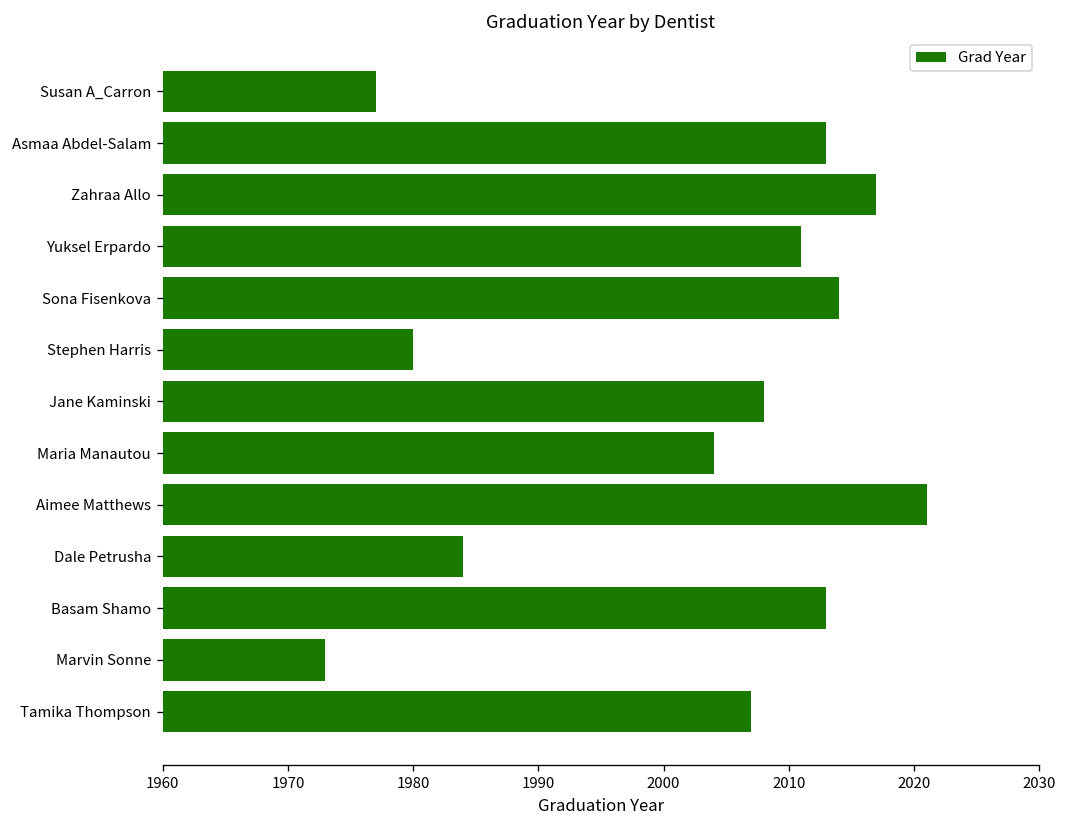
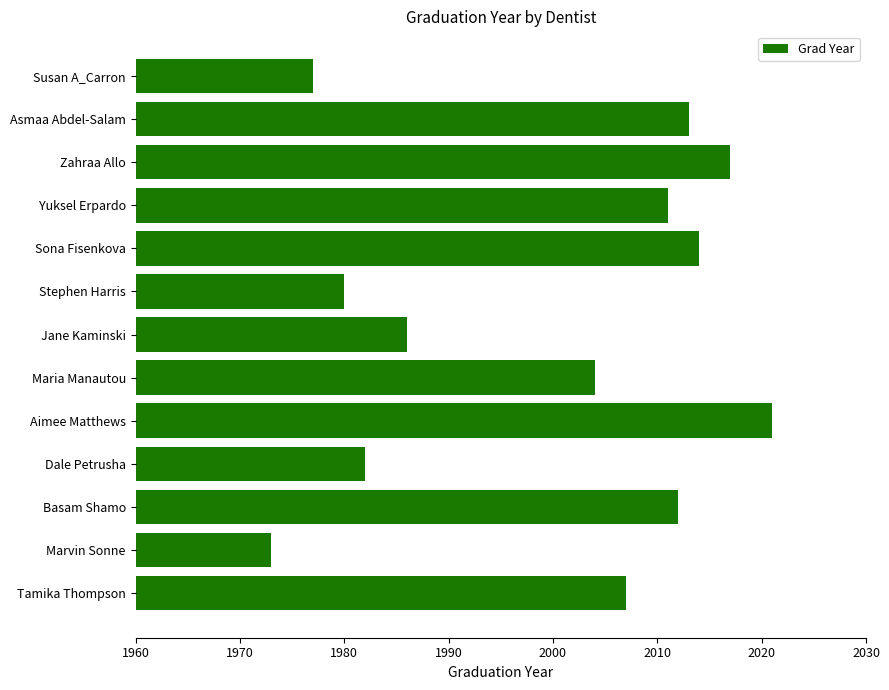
Jane Kaminski: 2008 -> 1986
Dale Petrusha: 1984 -> 1982
Basam Shamo: 2013 -> 2012
